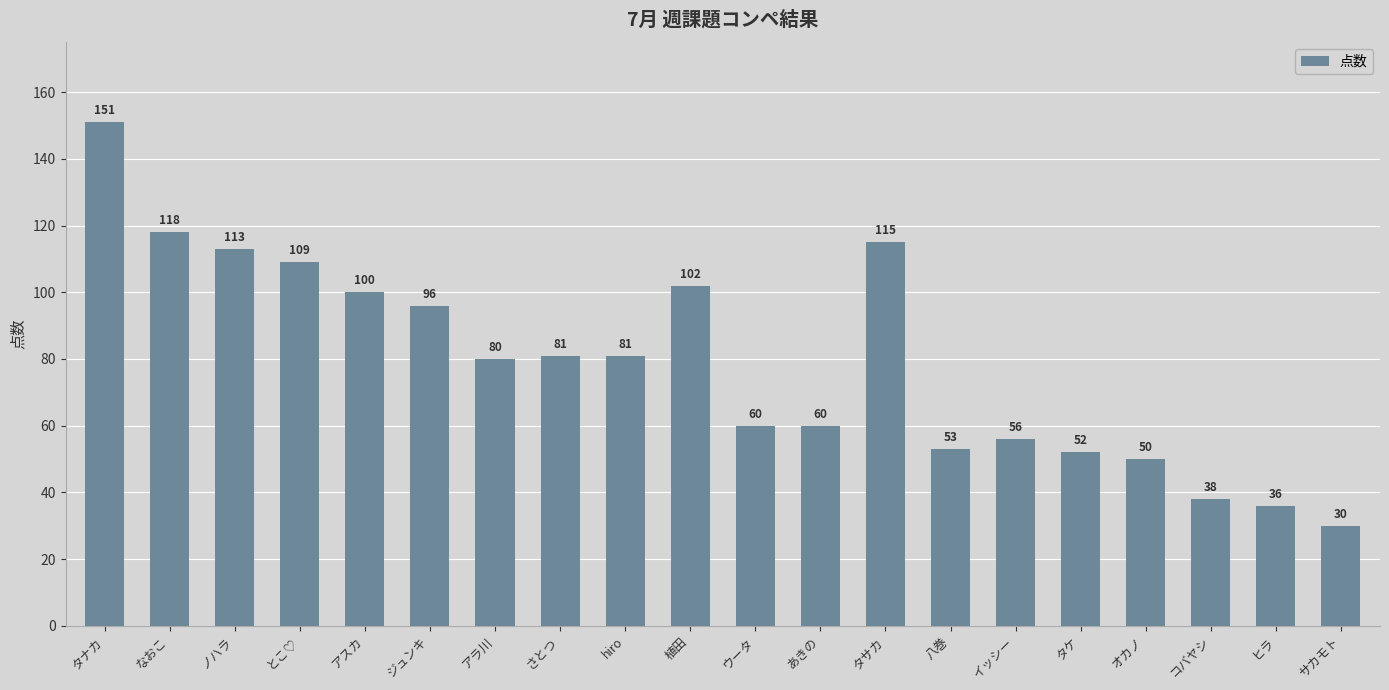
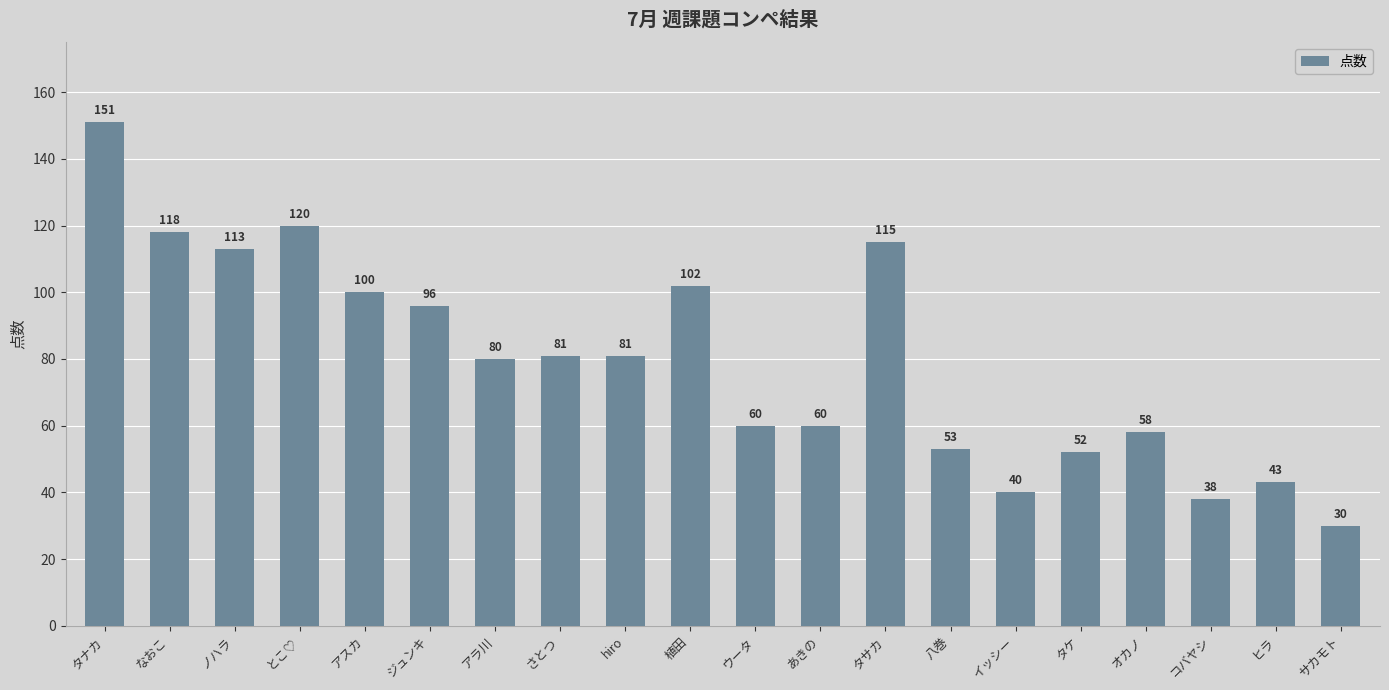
とこ♡: 109 -> 120
イッシー: 56 -> 40
オカノ: 50 -> 58
ヒラ: 36 -> 43
